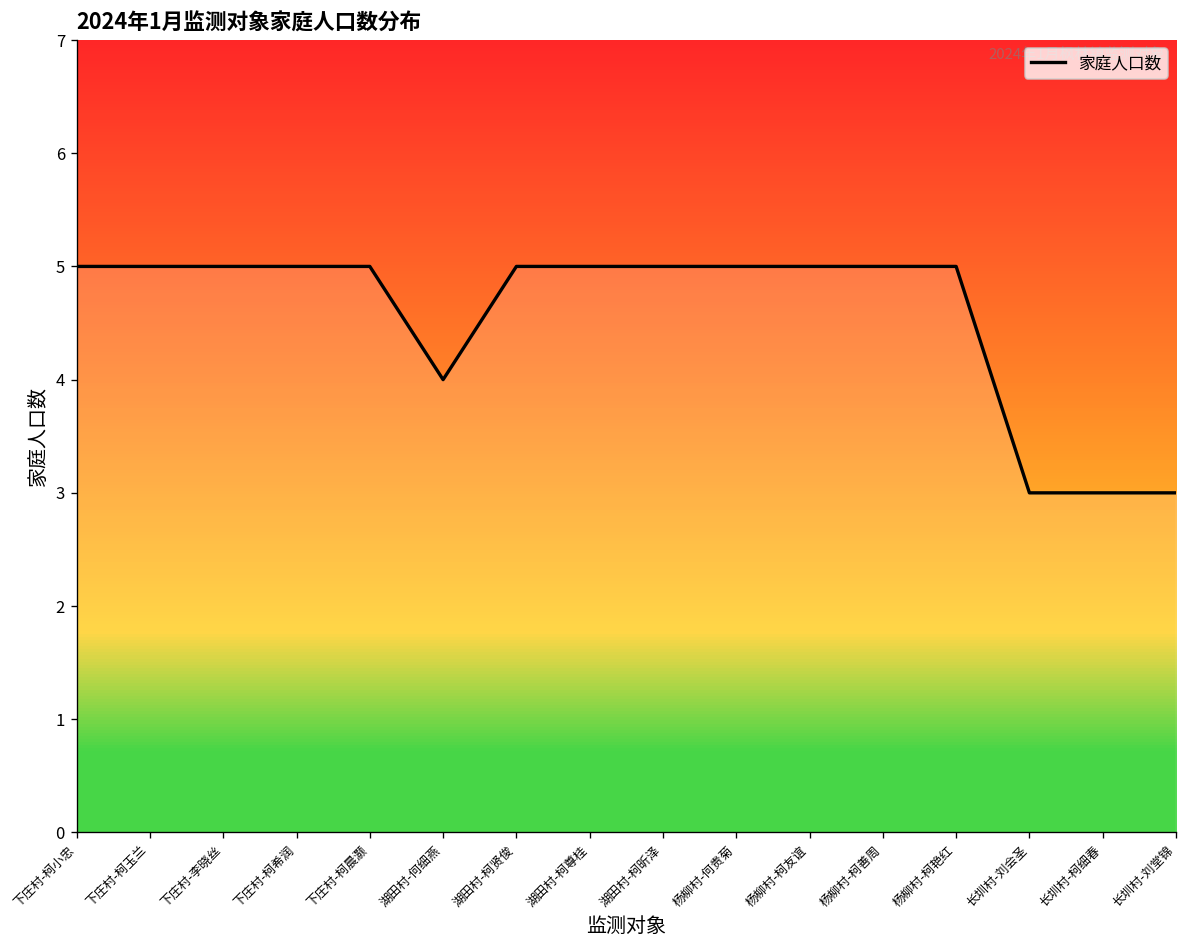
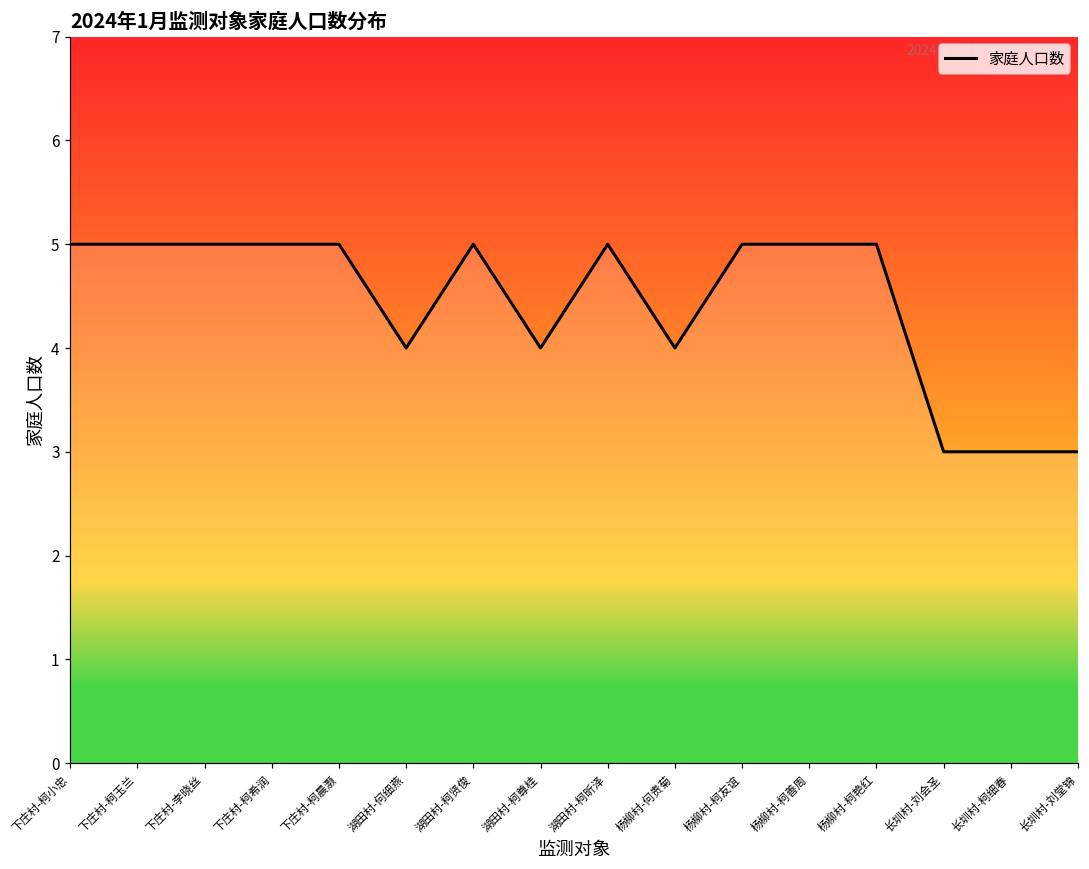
湖田村-柯尊桂: 5 -> 4
杨柳村-何贵菊: 5 -> 4
